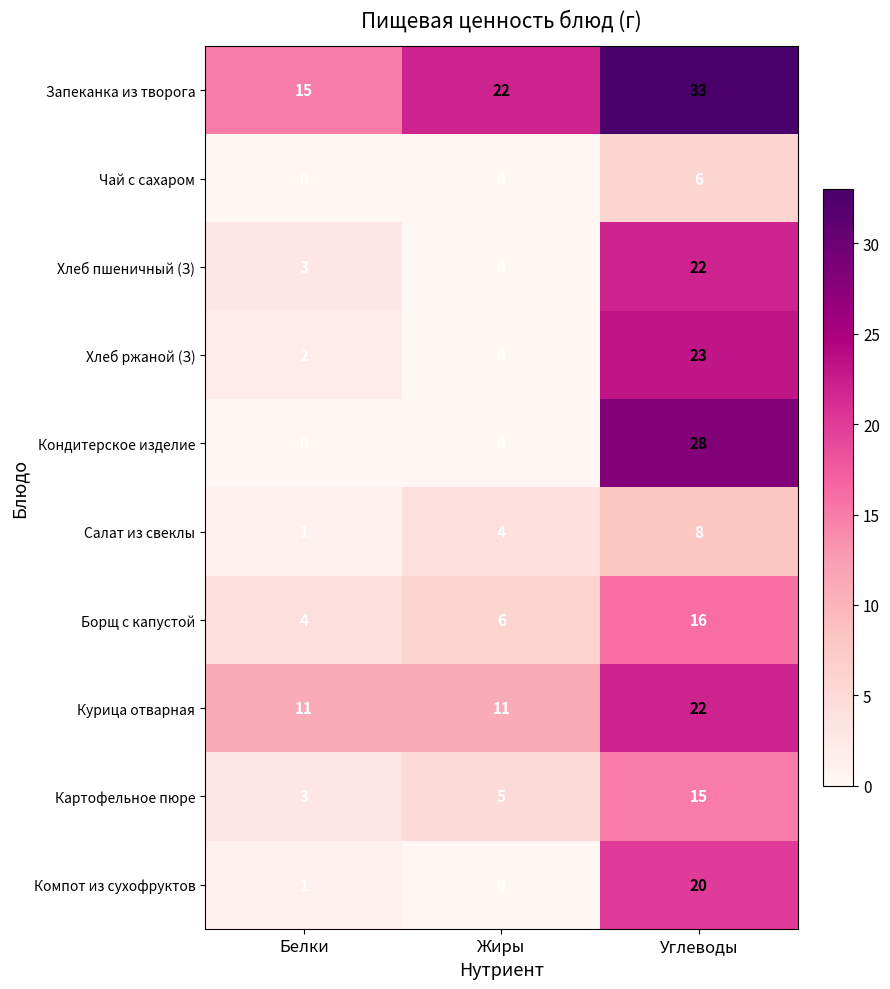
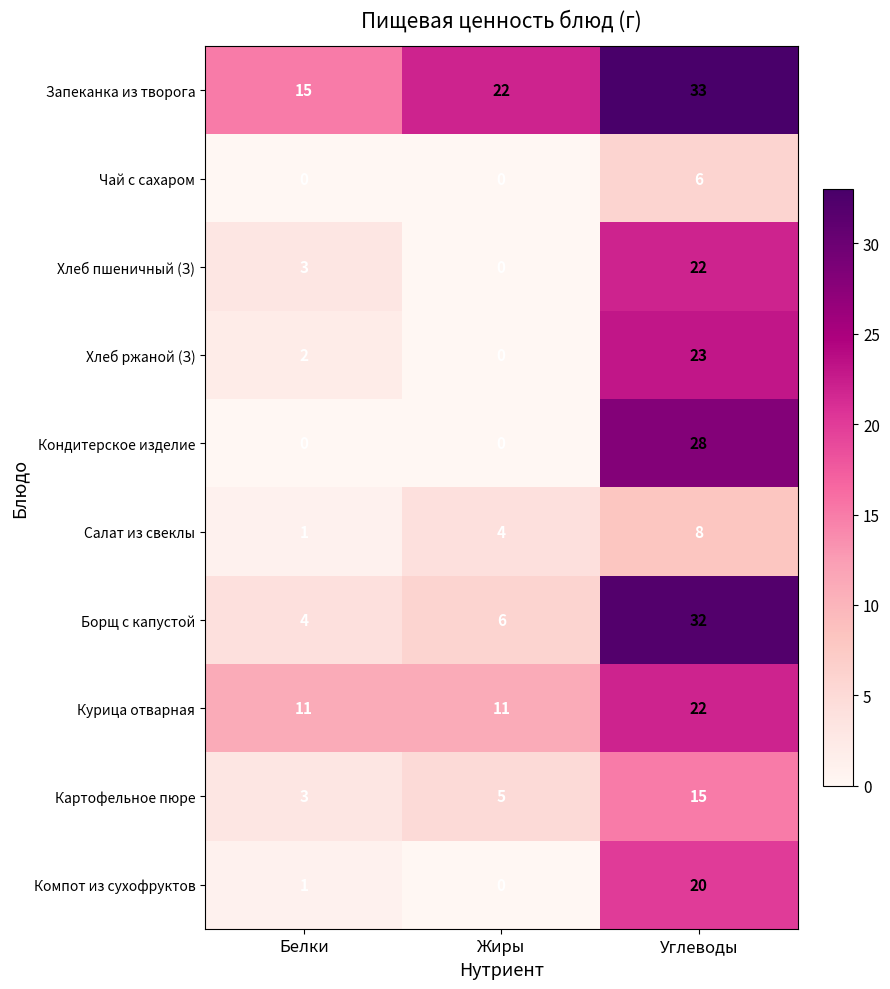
Борщ с капустой, Углеводы: 16 -> 32
